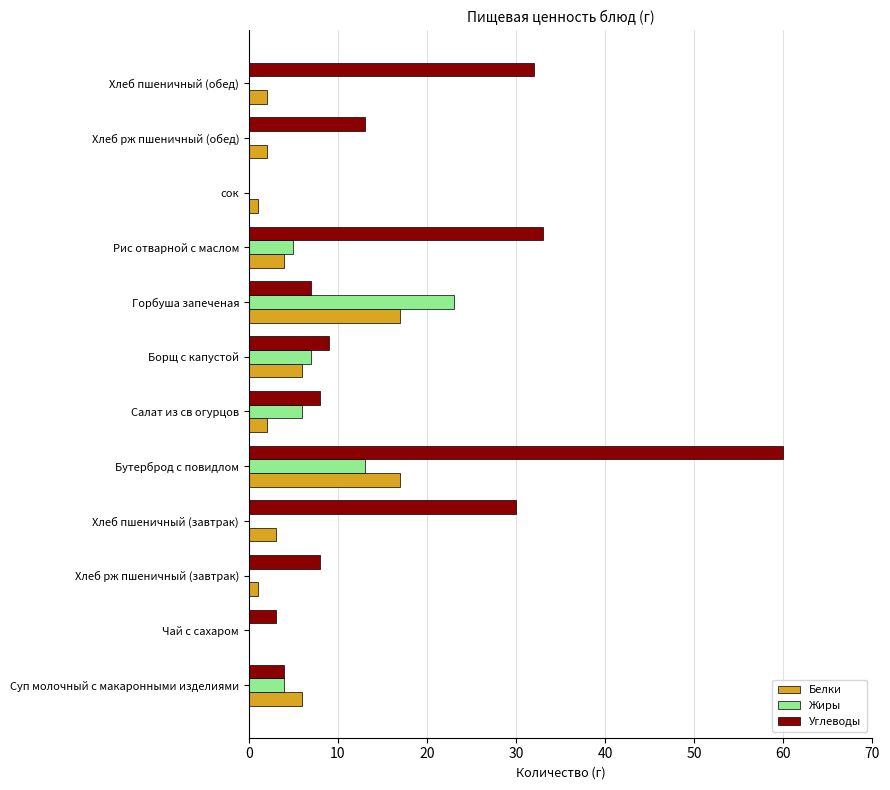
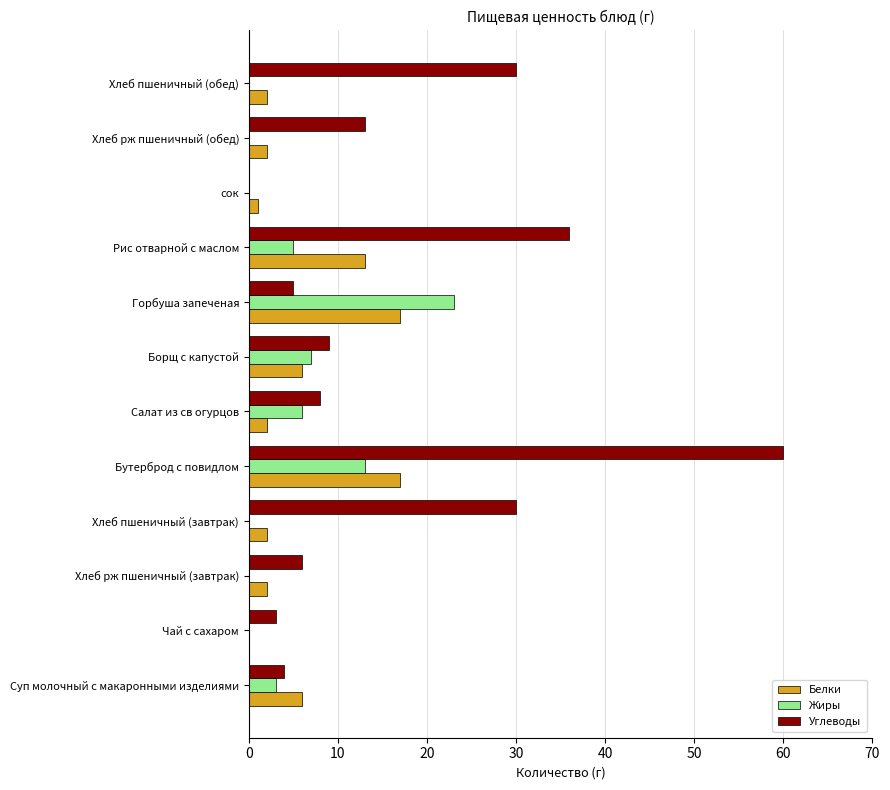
Углеводы, Хлеб пшеничный (обед): 32 -> 30
Углеводы, Рис отварной с маслом: 33 -> 36
Белки, Рис отварной с маслом: 4 -> 13
Углеводы, Горбуша запеченая: 7 -> 5
Белки, Хлеб пшеничный (завтрак): 3 -> 2
Углеводы, Хлеб рж пшеничный (завтрак): 8 -> 6
Белки, Хлеб рж пшеничный (завтрак): 1 -> 2
Жиры, Суп молочный с макаронными изделиями: 4 -> 3
